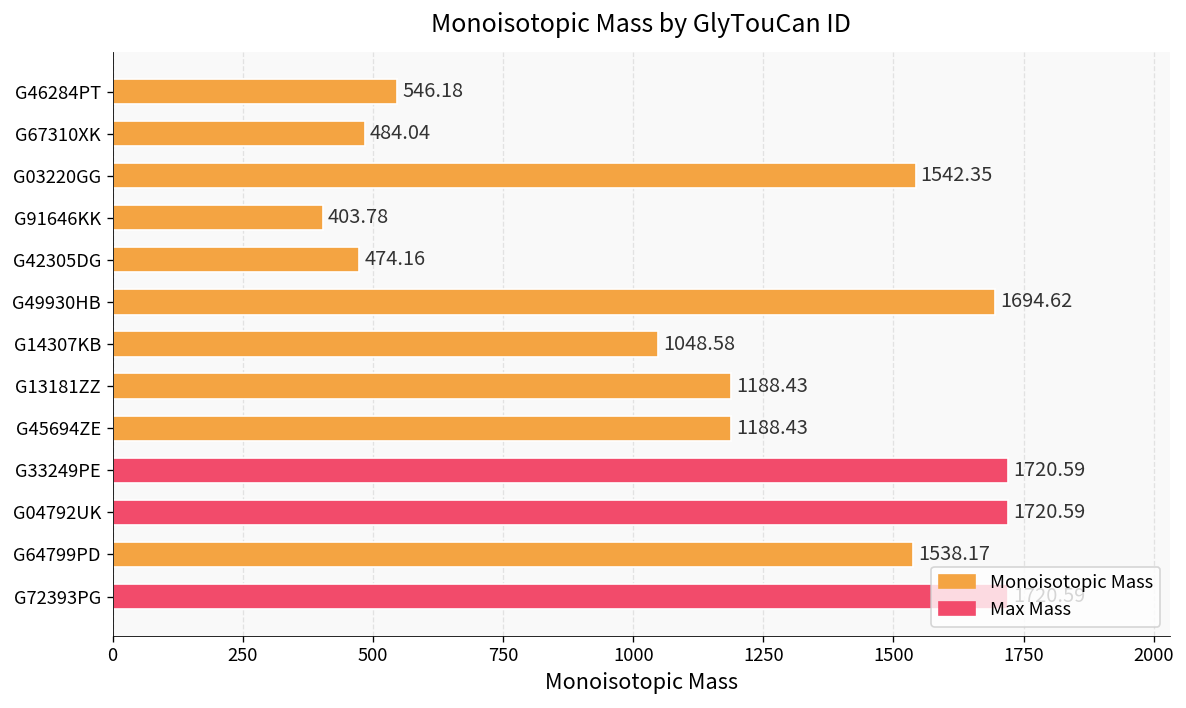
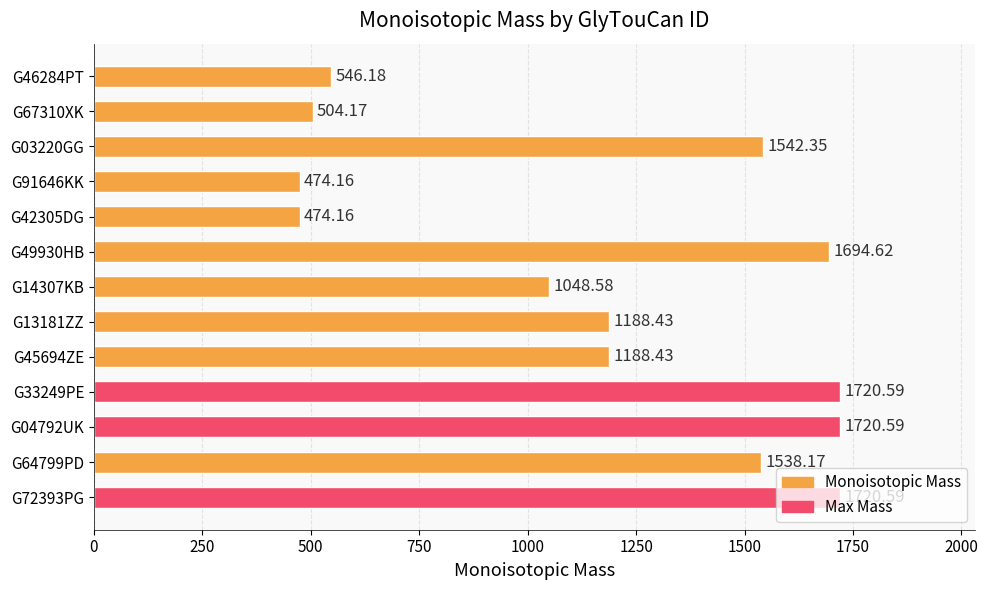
G67310XK: 484.04 -> 504.17
G91646KK: 403.78 -> 474.16
